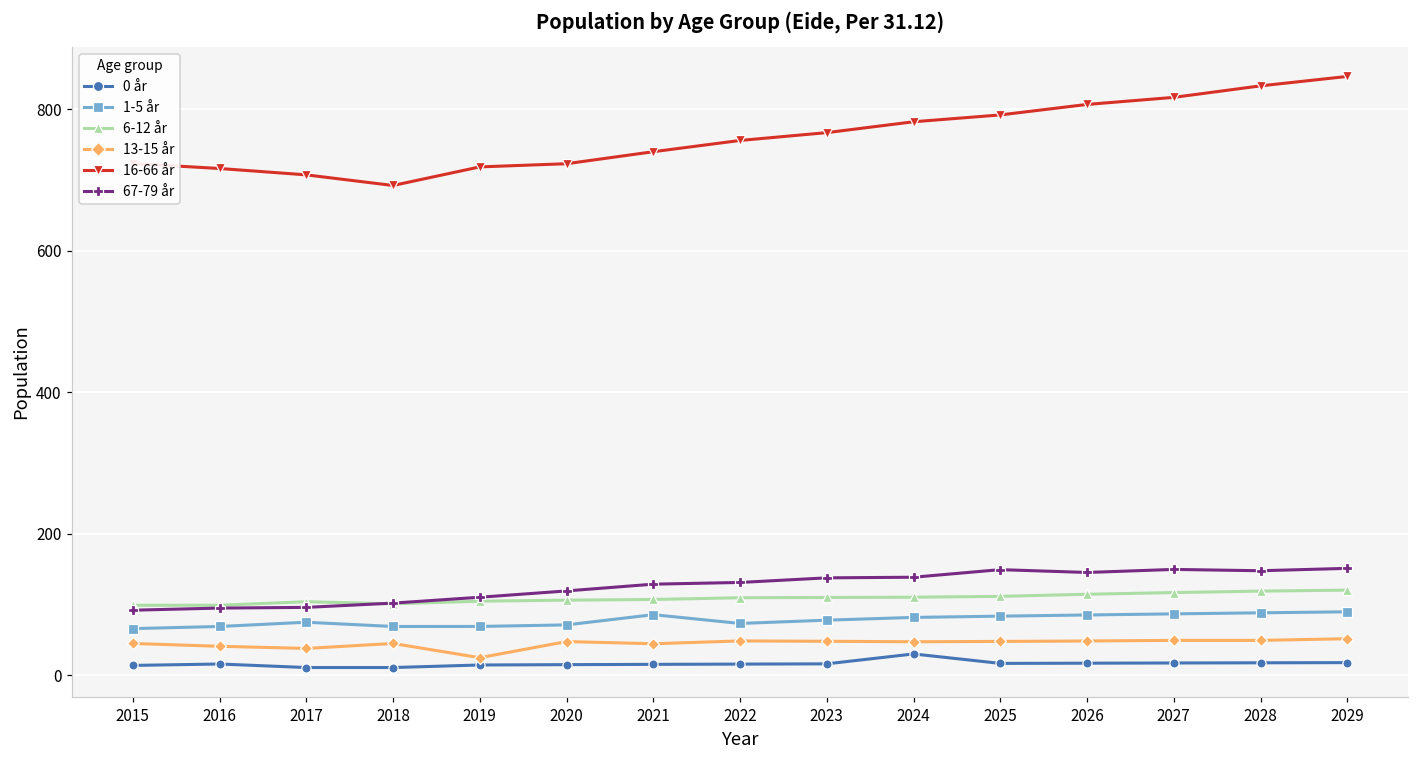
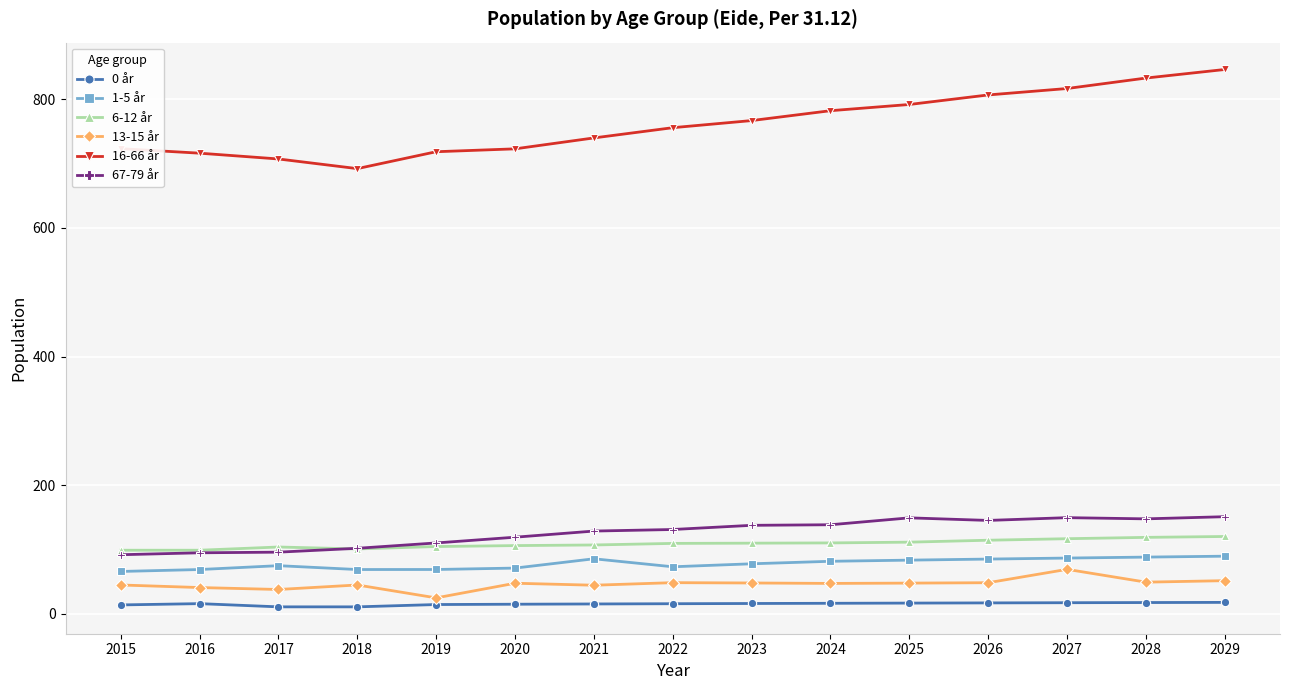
0 år, 2024: 30 -> 20
13-15 år, 2027: 50 -> 70
